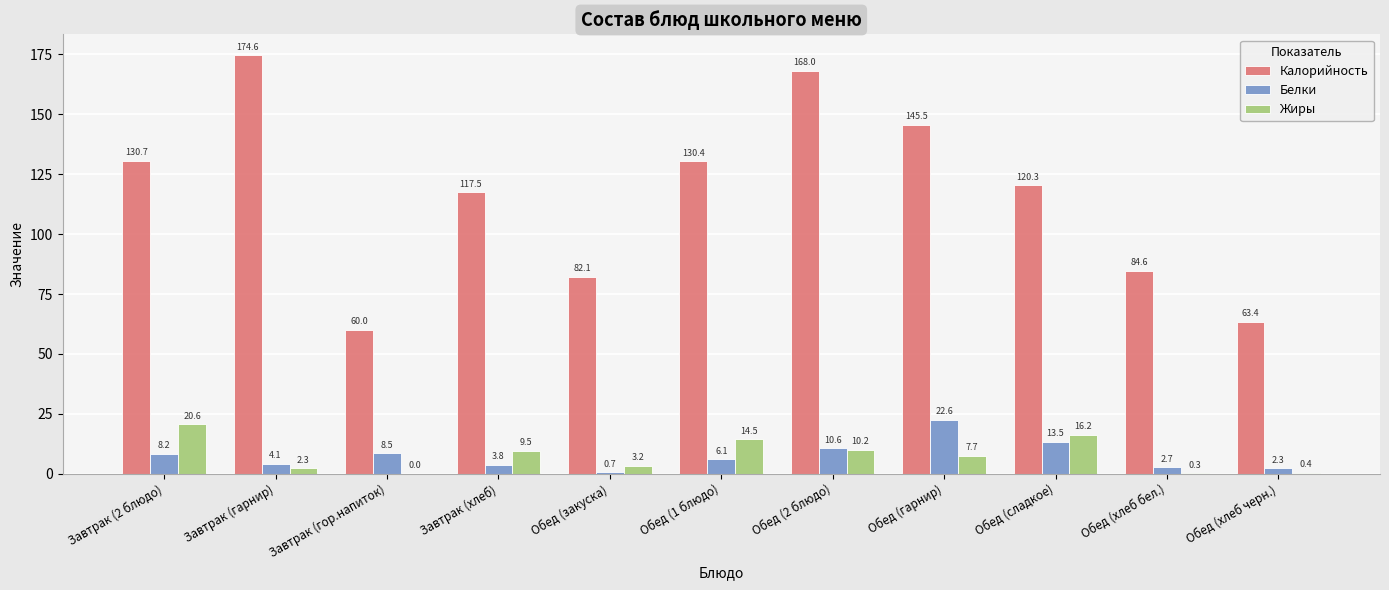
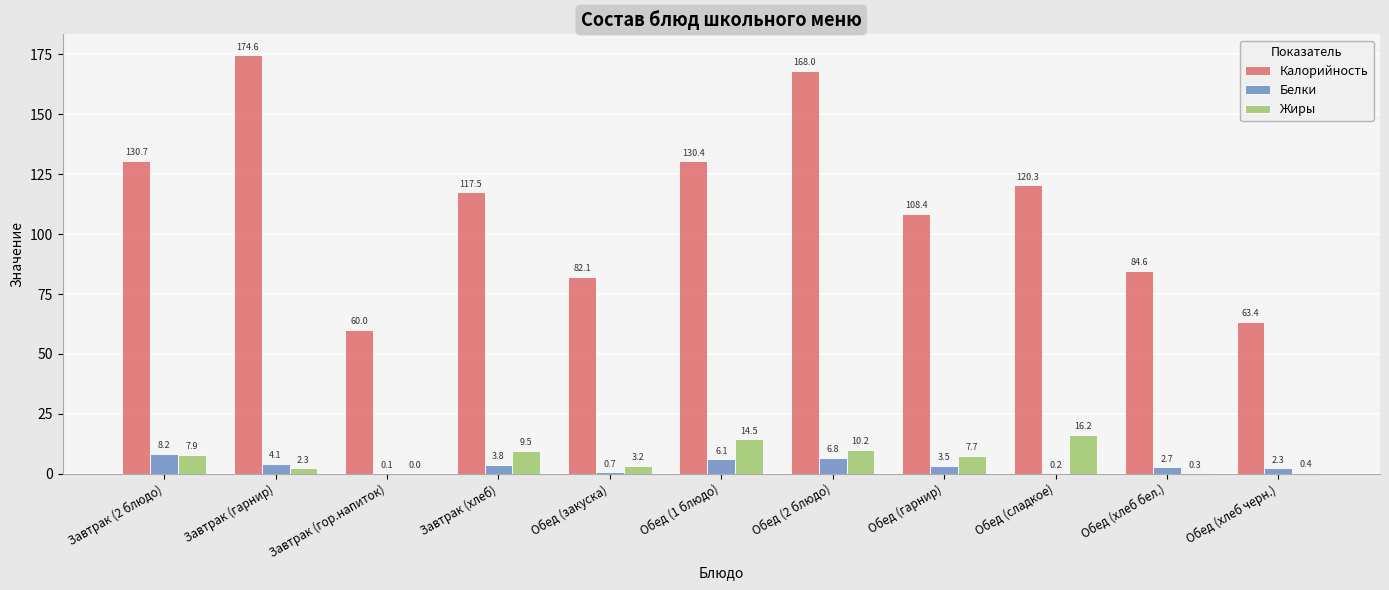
Жиры, Завтрак (2 блюдо): 20.6 -> 7.9
Белки, Завтрак (гор.напиток): 8.5 -> 0.1
Белки, Обед (2 блюдо): 10.6 -> 6.8
Калорийность, Обед (гарнир): 145.5 -> 108.4
Белки, Обед (гарнир): 22.6 -> 3.5
Белки, Обед (сладкое): 13.5 -> 0.2
